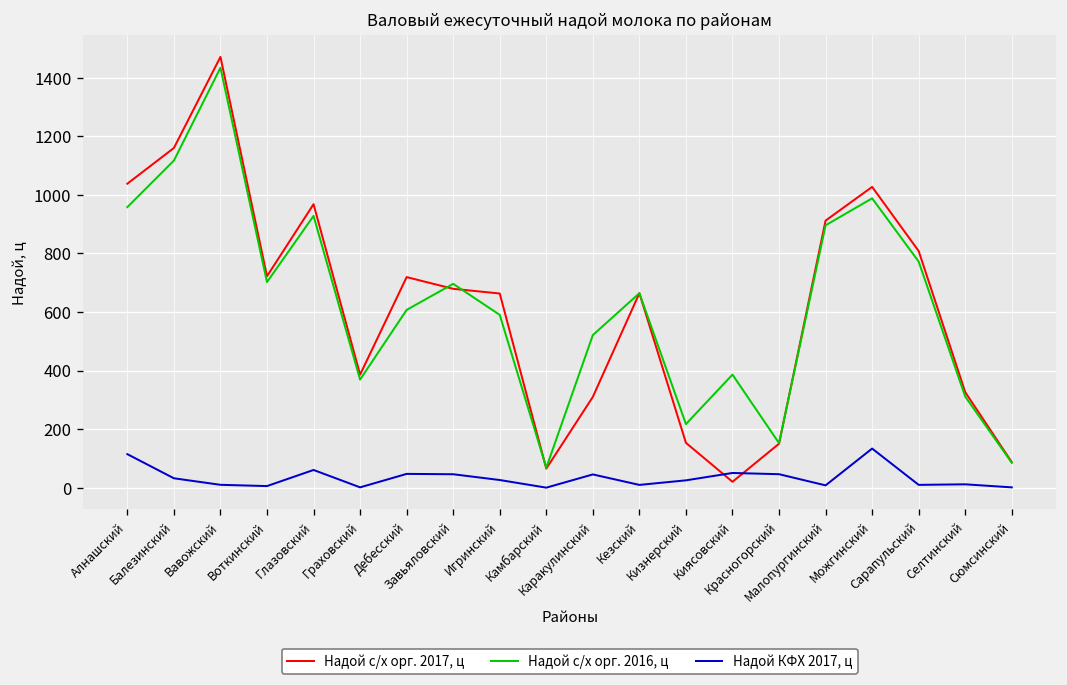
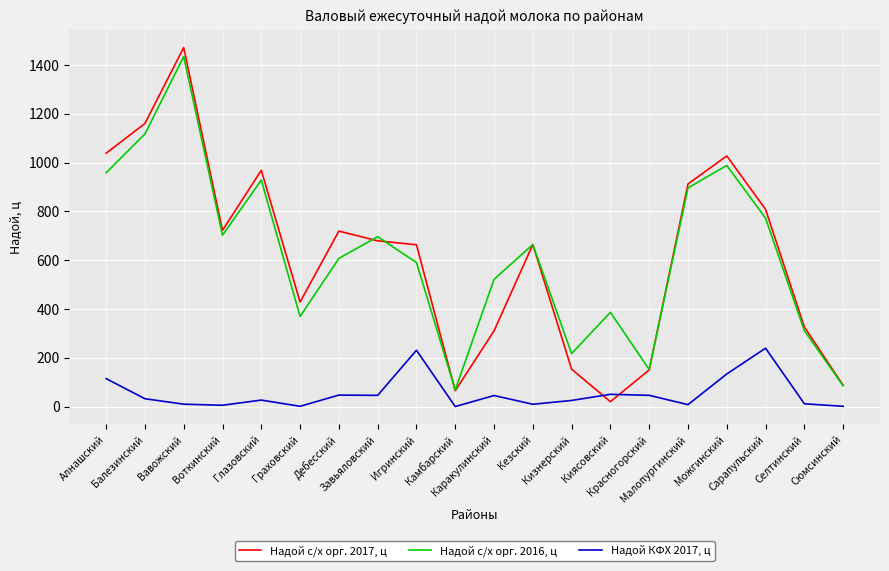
Надой КФХ 2017, ц, Глазовский: 60 -> 30
Надой с/х орг. 2017, ц, Граховский: 390 -> 430
Надой КФХ 2017, ц, Игринский: 30 -> 230
Надой КФХ 2017, ц, Сарапульский: 10 -> 240
